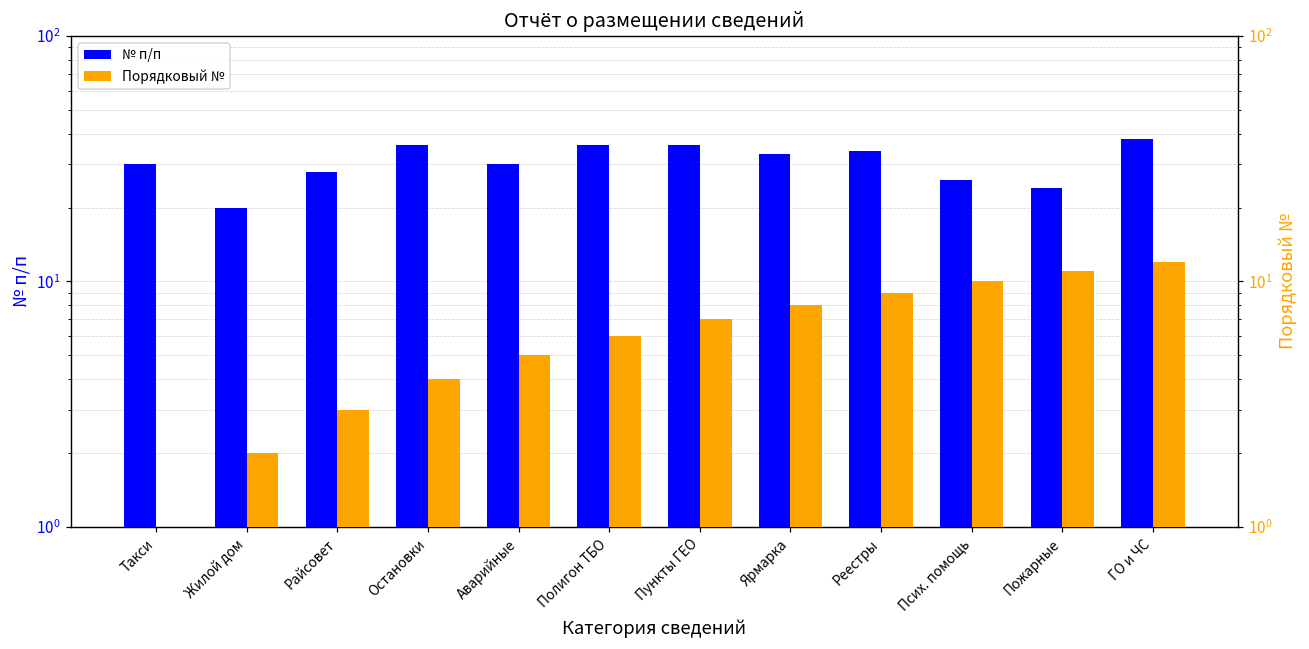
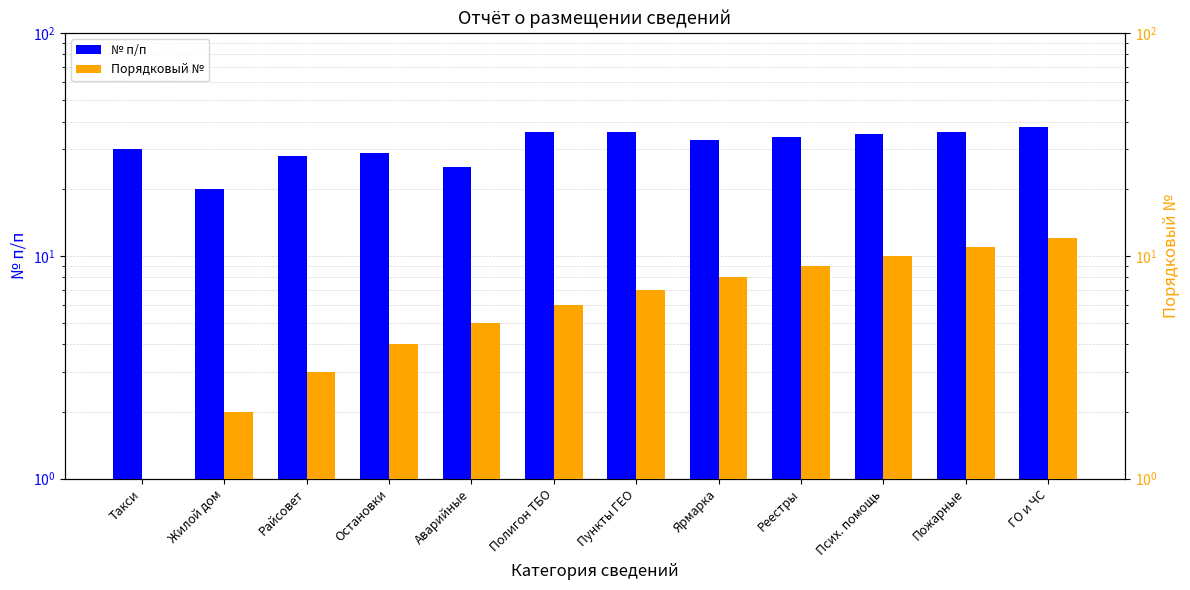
№ п/п, Остановки: 36 -> 29
№ п/п, Аварийные: 30 -> 25
№ п/п, Псих. помощь: 26 -> 35
№ п/п, Пожарные: 24 -> 36
